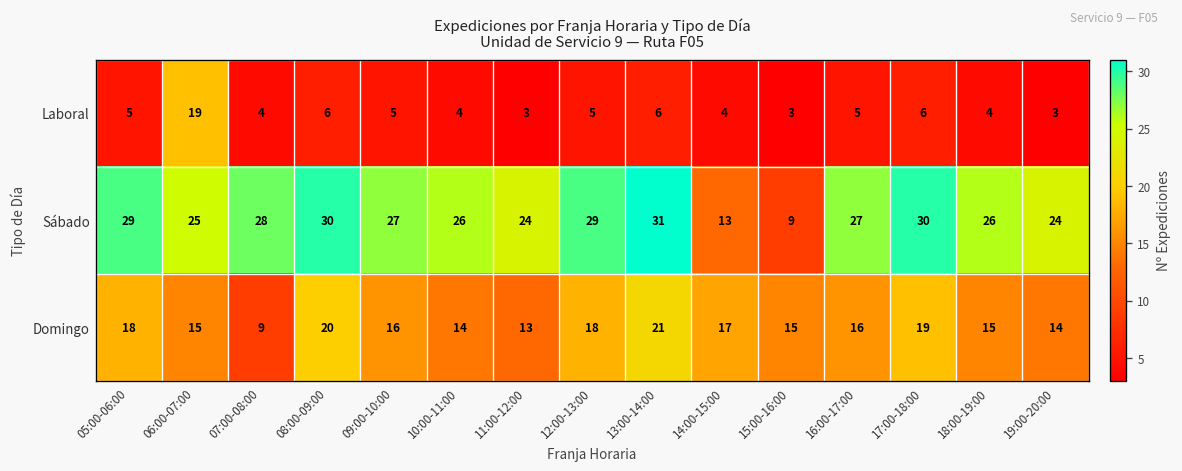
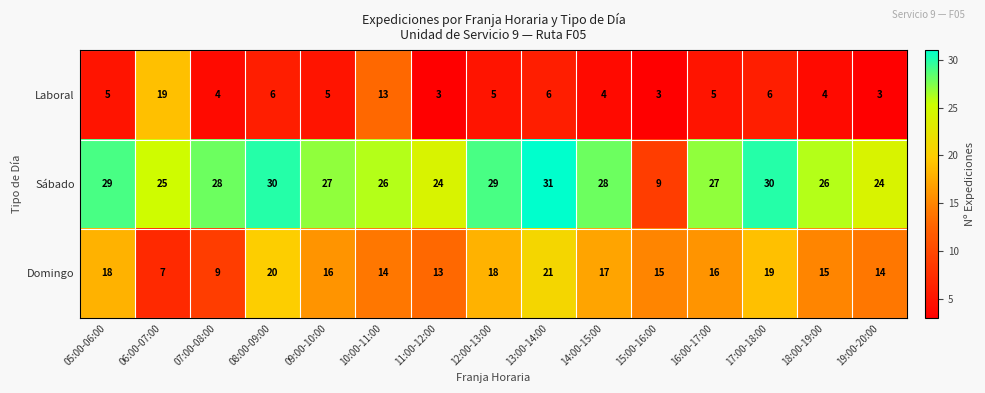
Laboral, 10:00-11:00: 4 -> 13
Sábado, 14:00-15:00: 13 -> 28
Domingo, 06:00-07:00: 15 -> 7
